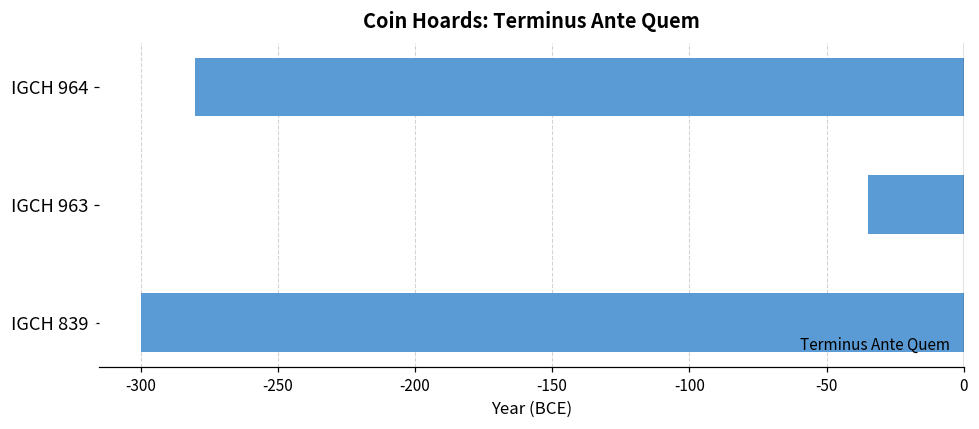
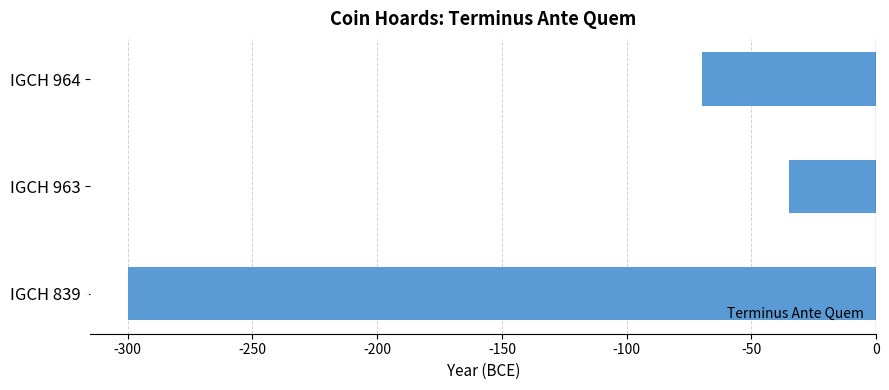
IGCH 964: -280 -> -70
